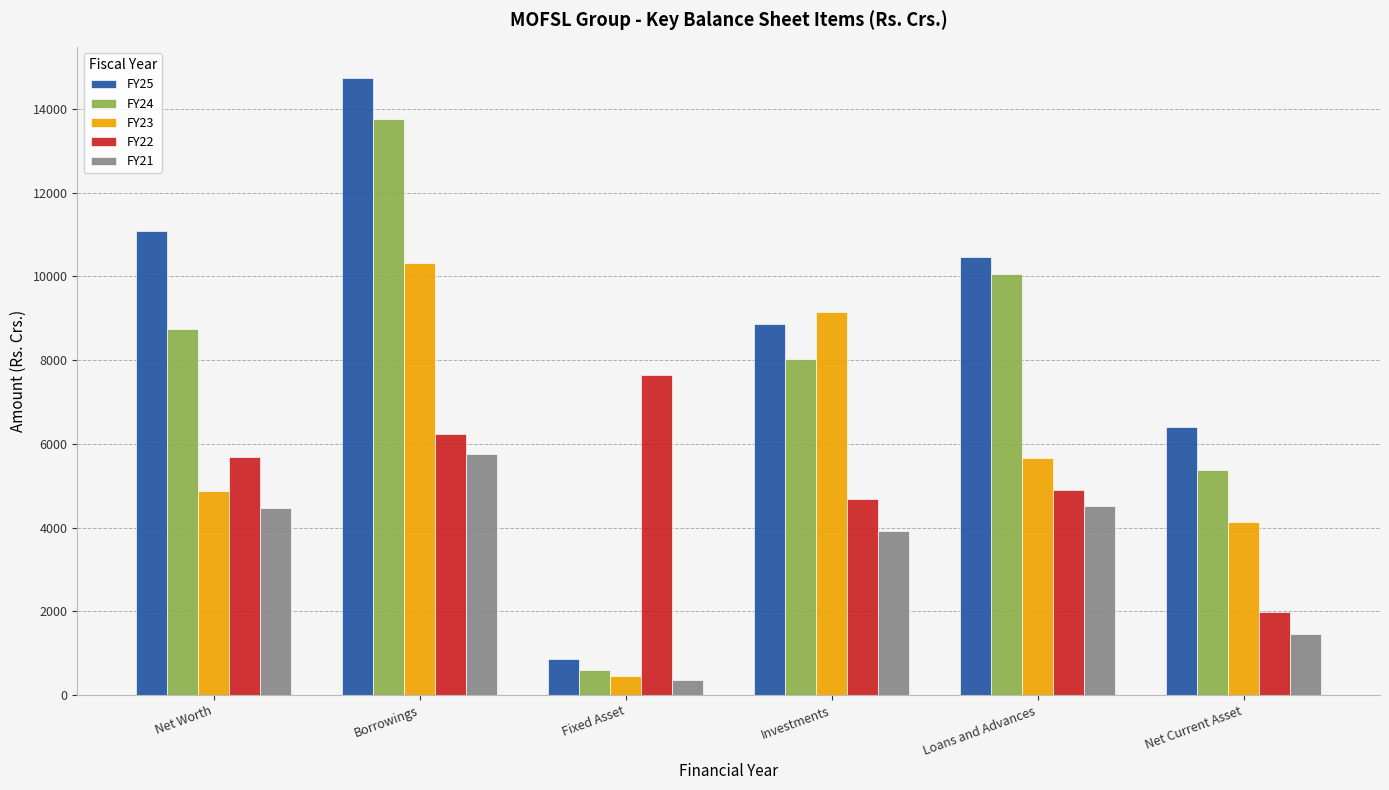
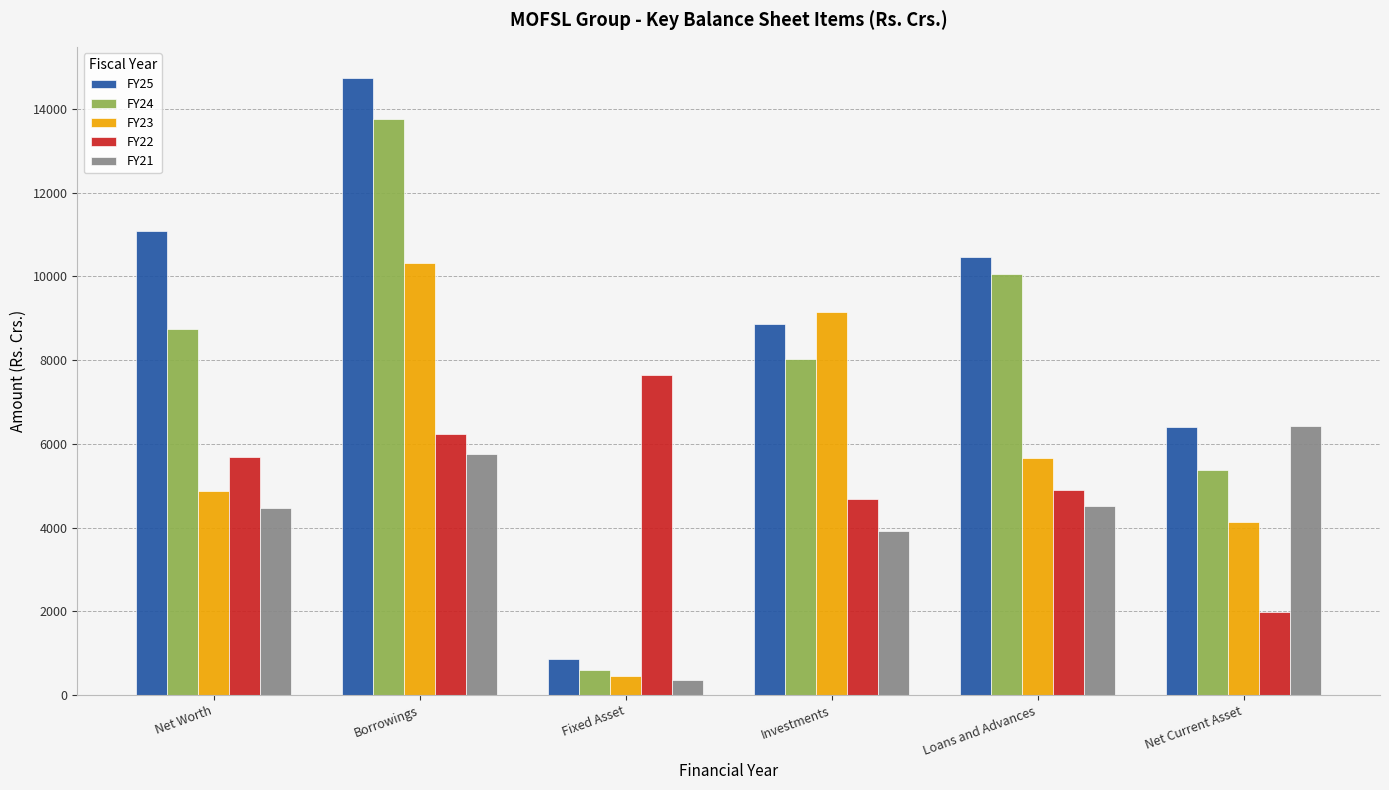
FY21, Net Current Asset: 1500 -> 6400
